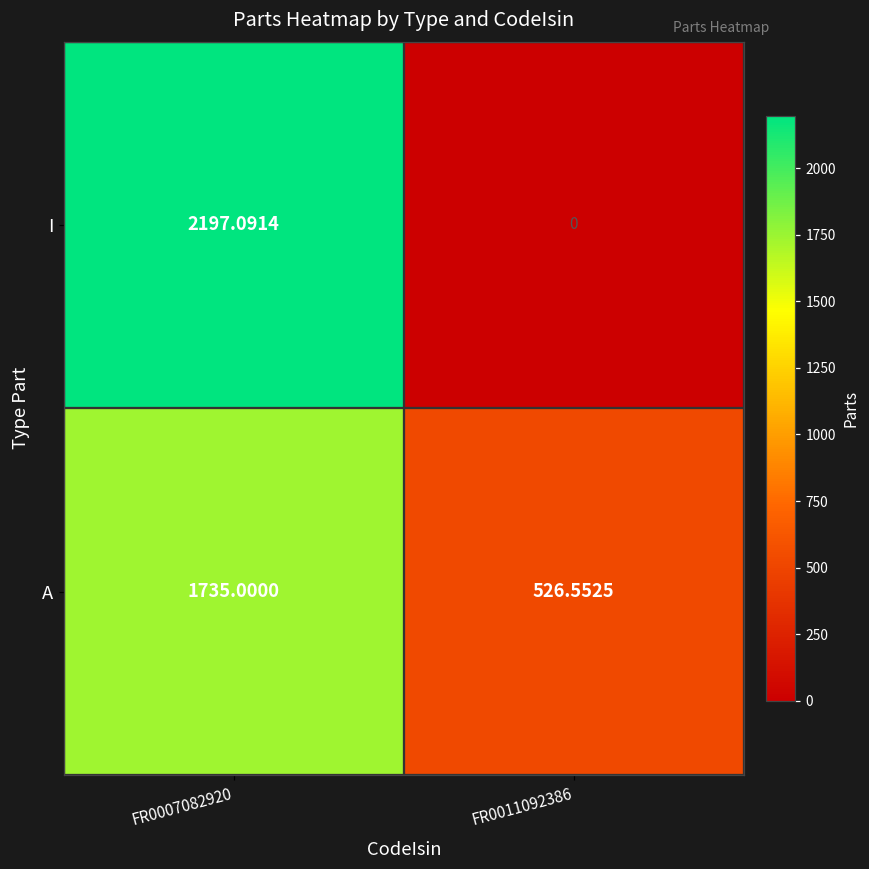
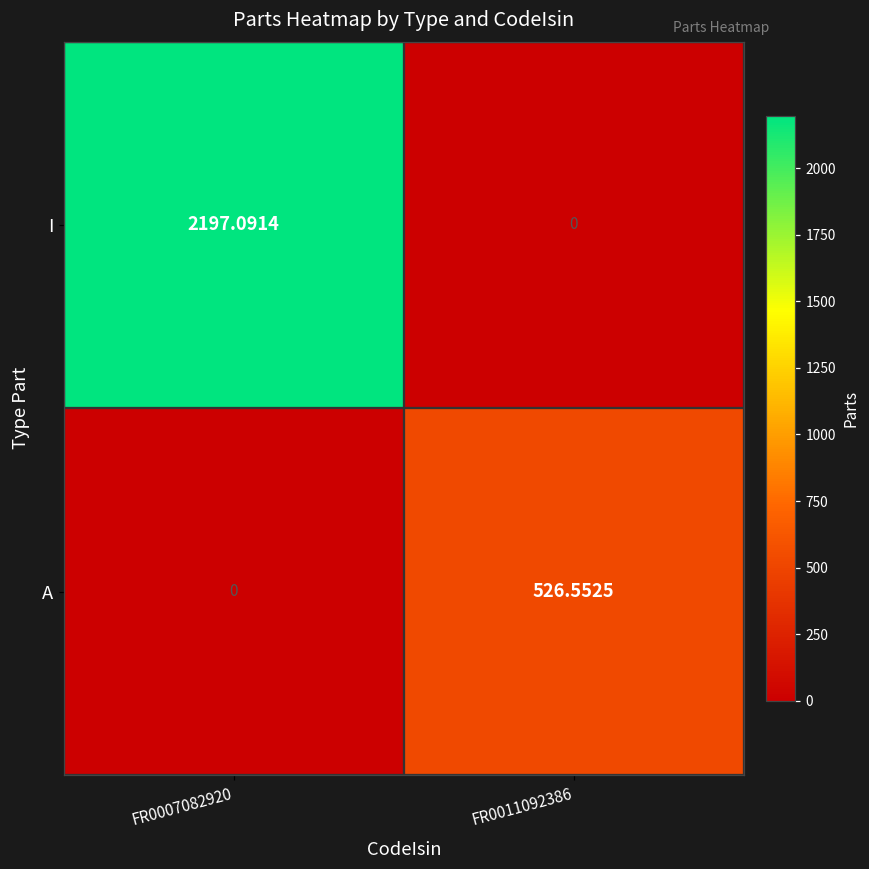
A, FR0007082920: 1735.0000 -> 0
